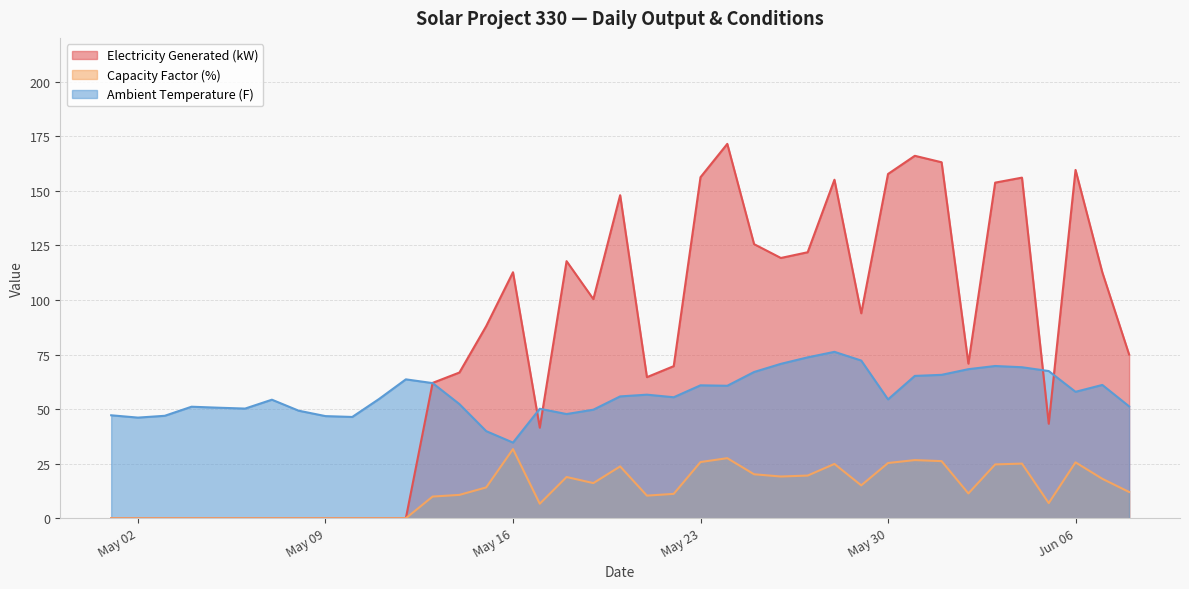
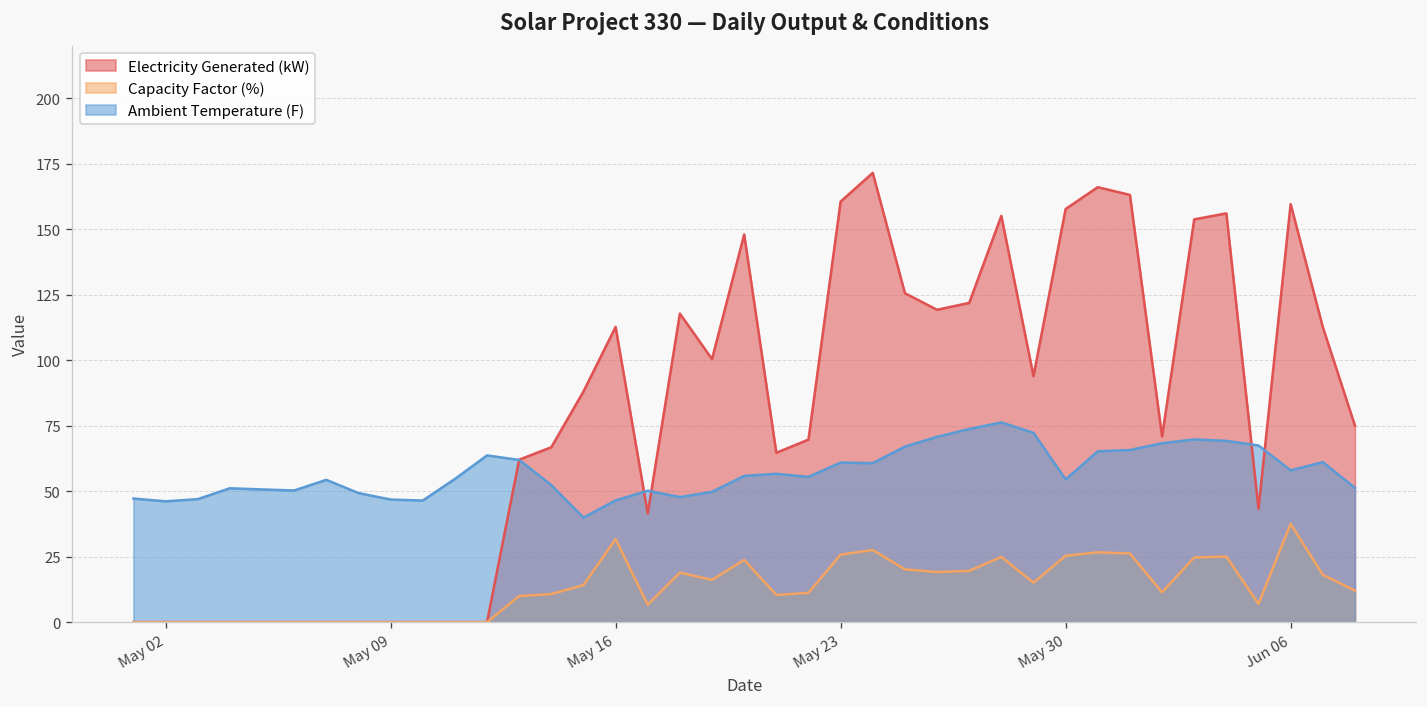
Ambient Temperature (F), May 16: 35 -> 46
Electricity Generated (kW), May 23: 156 -> 161
Capacity Factor (%), Jun 06: 26 -> 38
